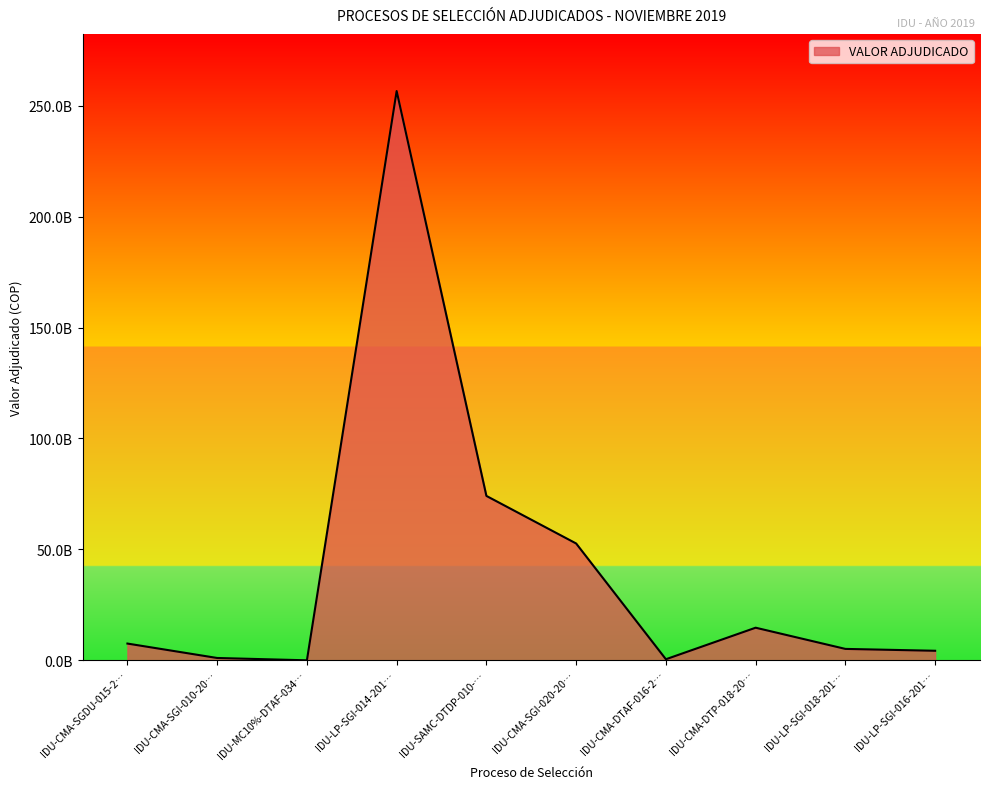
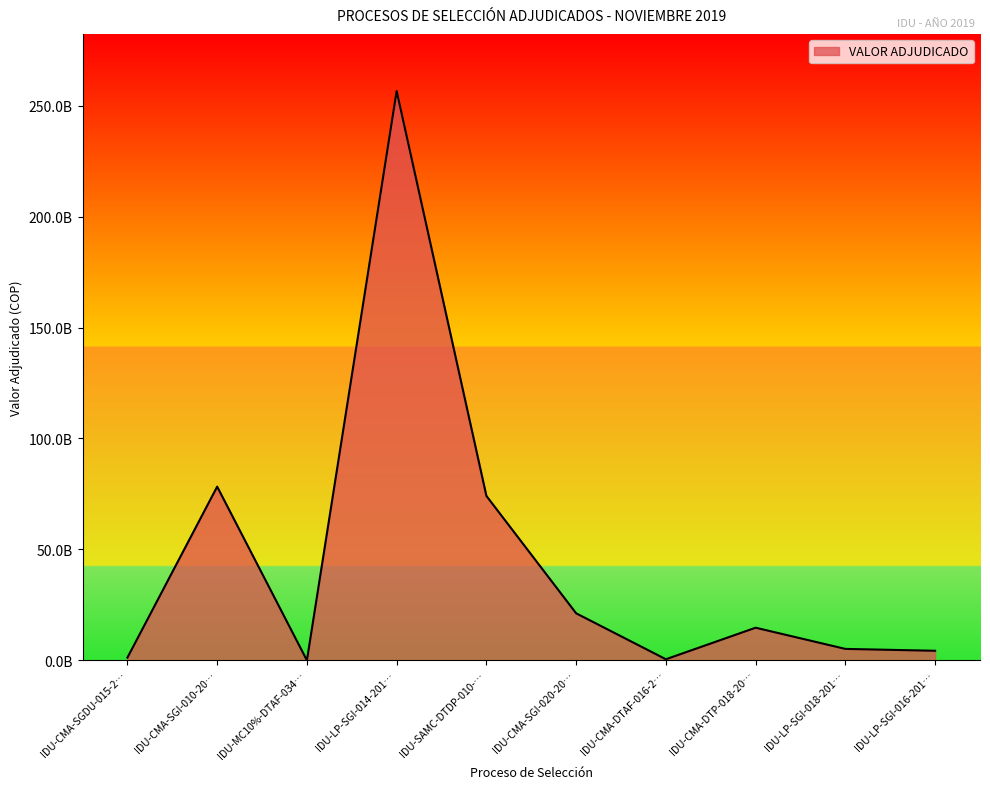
IDU-CMA-SGDU-015-2…: 8000000000 -> 1000000000
IDU-CMA-SGI-010-20…: 1000000000 -> 78000000000
IDU-CMA-SGI-020-20…: 53000000000 -> 21000000000
